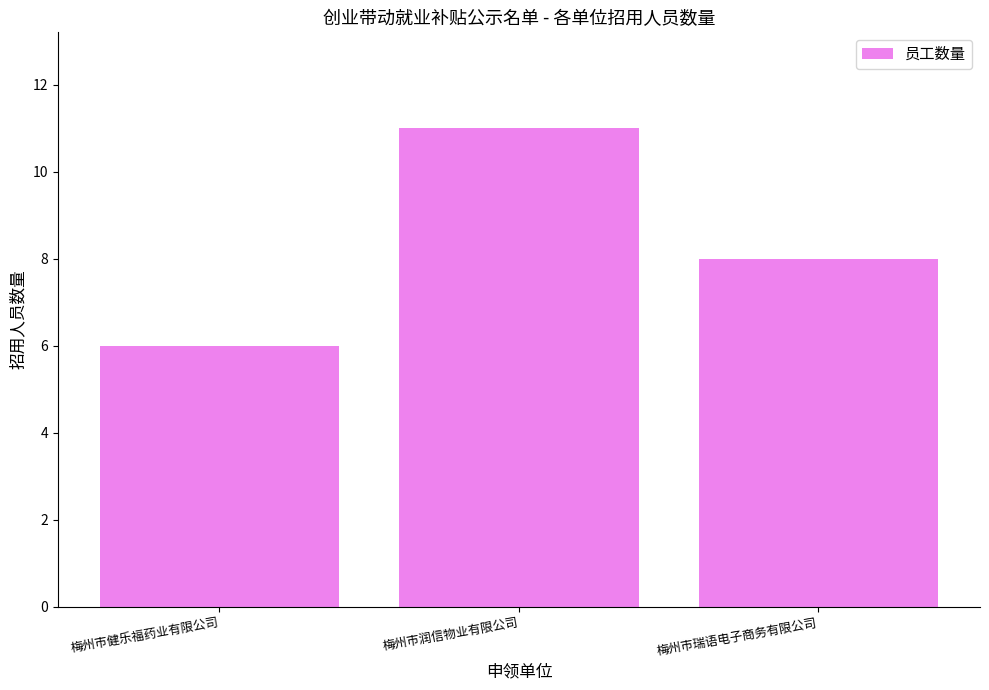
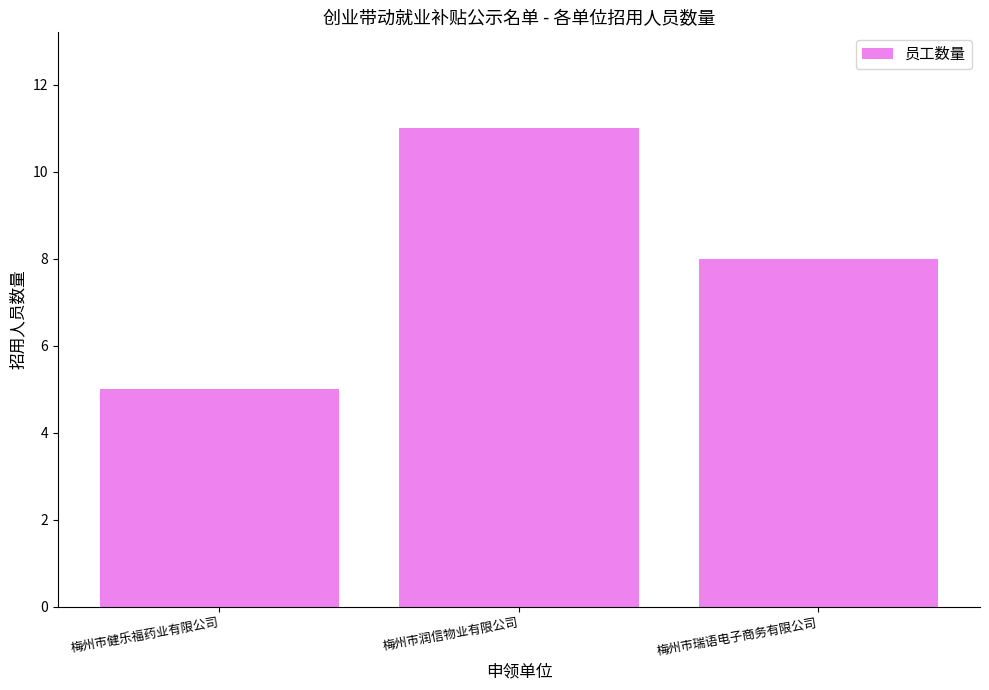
梅州市健乐福药业有限公司: 6 -> 5
